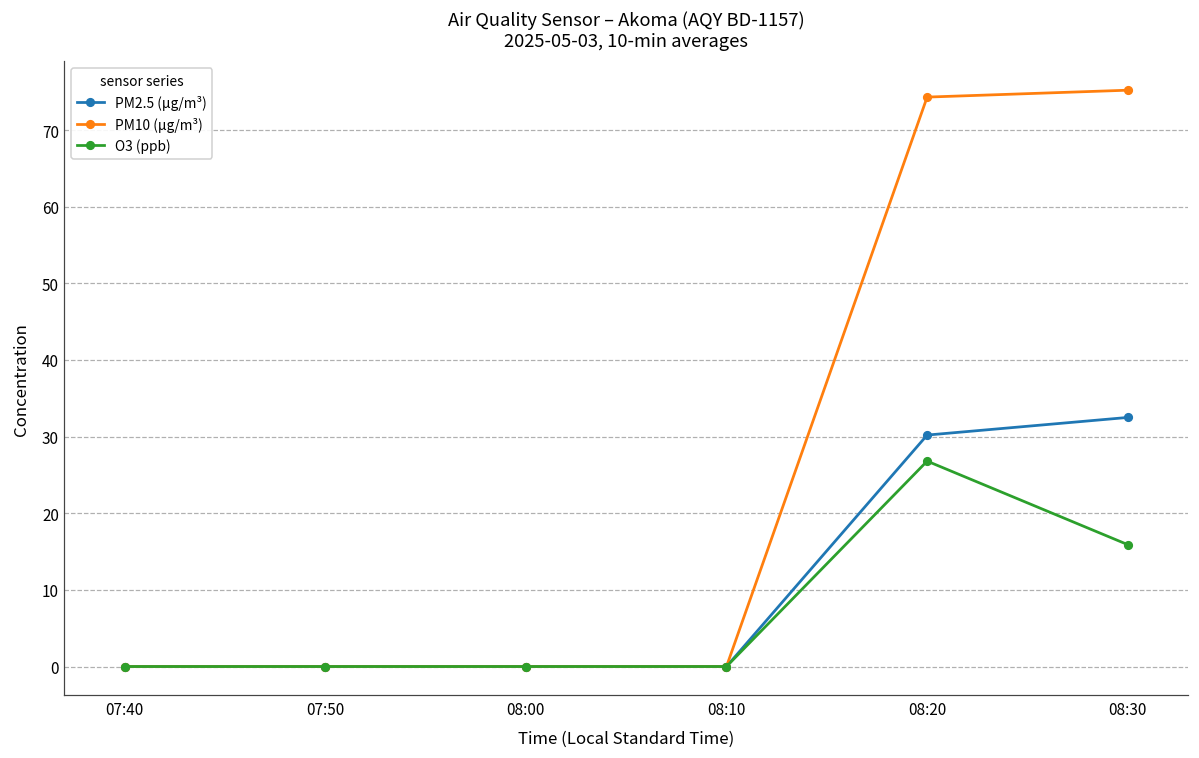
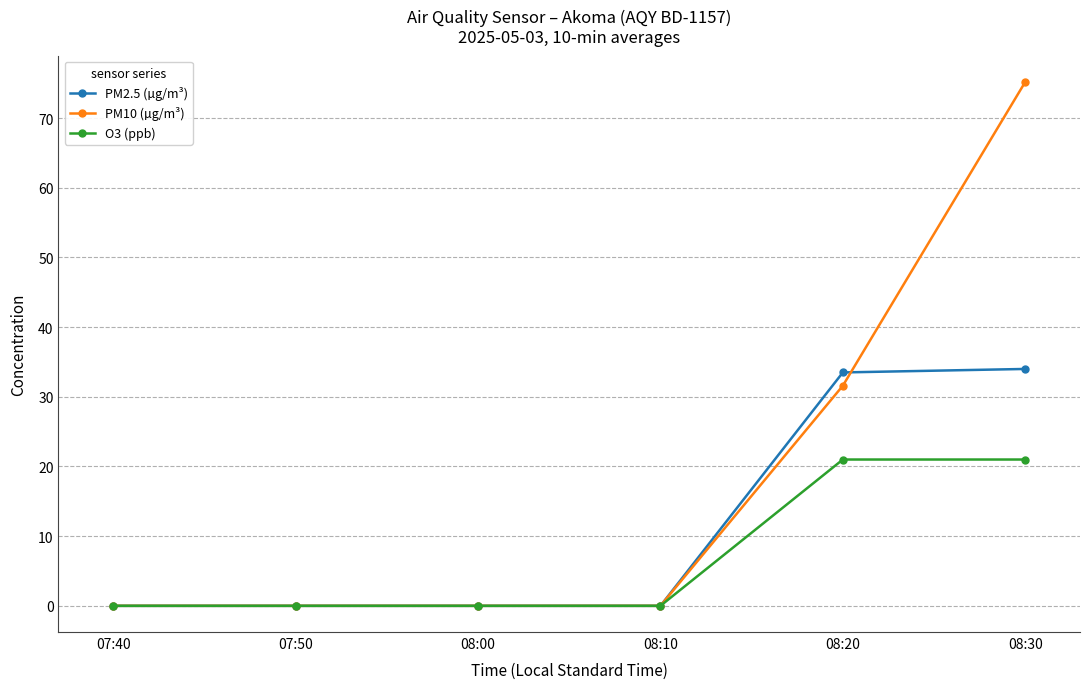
PM2.5 (µg/m³), 08:20: 30 -> 34
PM10 (µg/m³), 08:20: 74 -> 32
O3 (ppb), 08:20: 27 -> 21
PM2.5 (µg/m³), 08:30: 33 -> 34
O3 (ppb), 08:30: 16 -> 21
